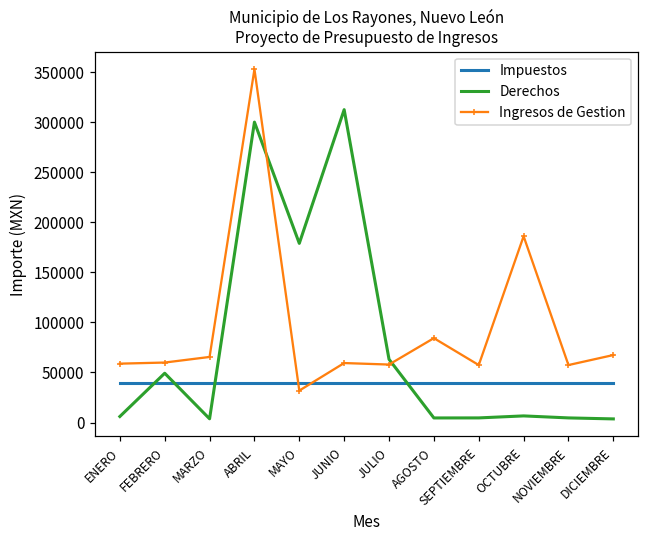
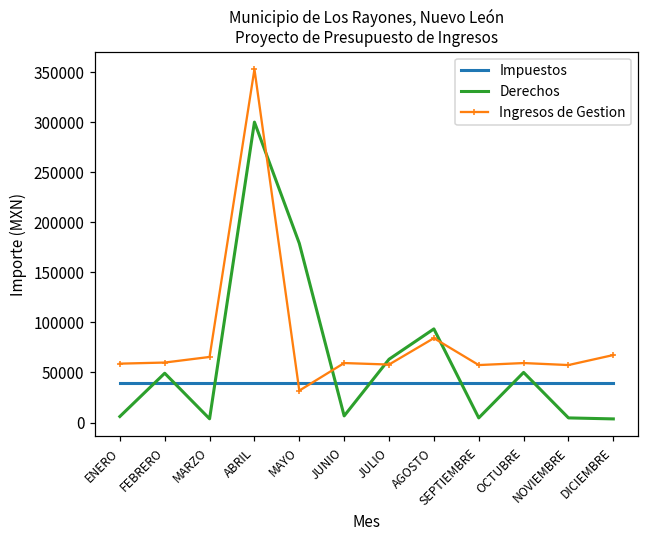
Derechos, JUNIO: 310000 -> 10000
Derechos, AGOSTO: 0 -> 90000
Derechos, OCTUBRE: 10000 -> 50000
Ingresos de Gestion, OCTUBRE: 190000 -> 60000
